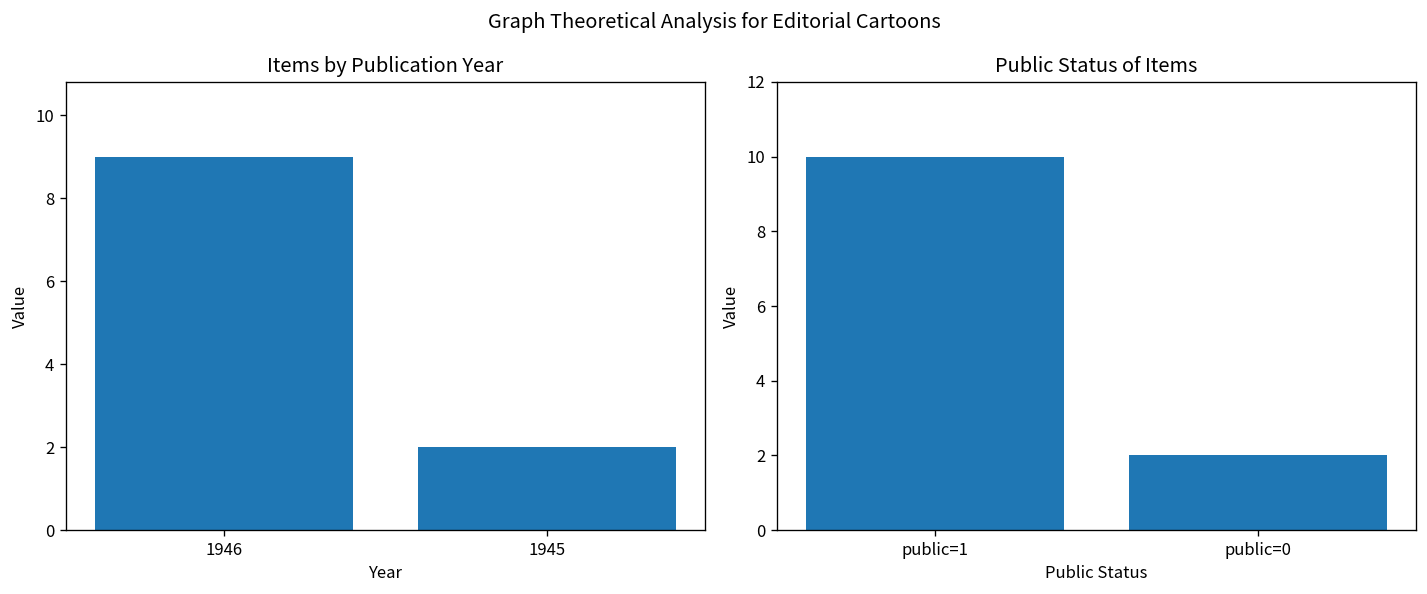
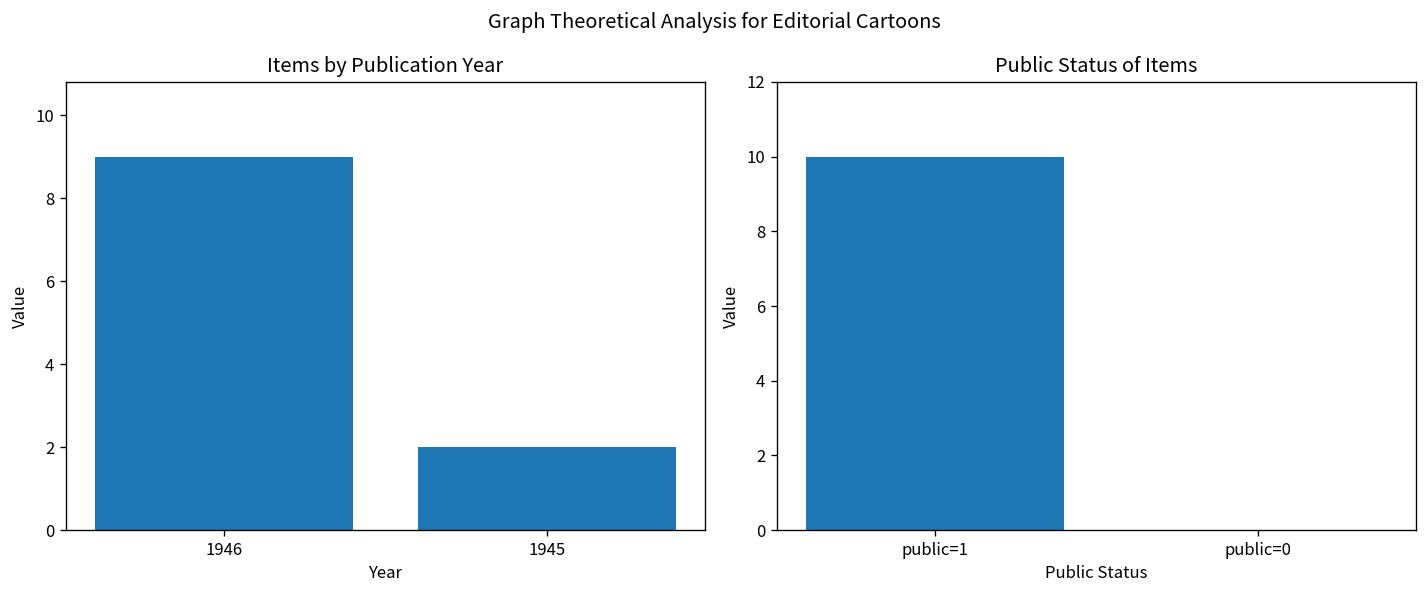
Public Status of Items, public=0: 2 -> 0
